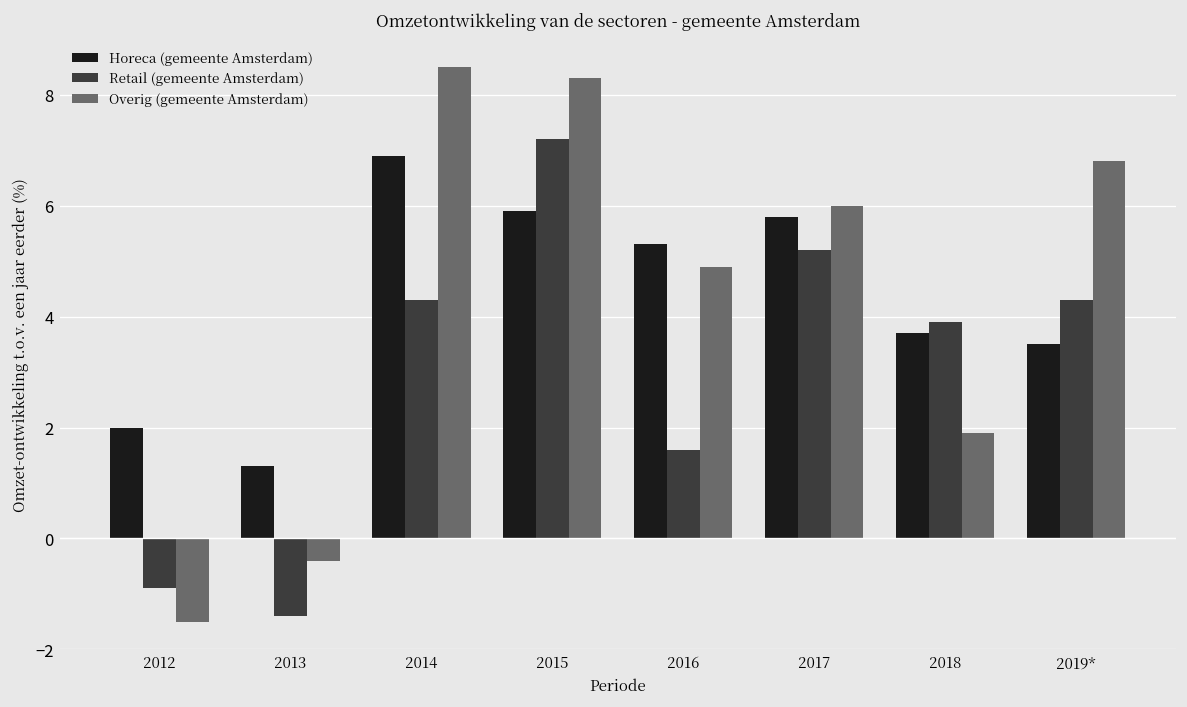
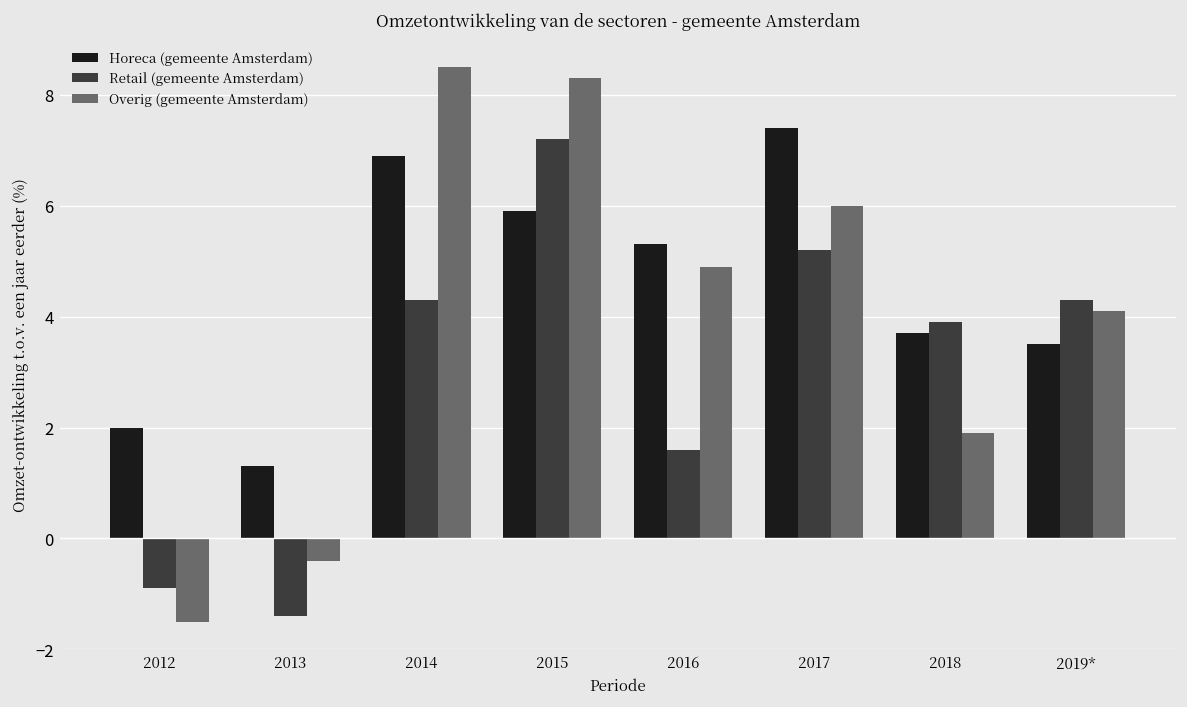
Horeca (gemeente Amsterdam), 2017: 5.8 -> 7.4
Overig (gemeente Amsterdam), 2019*: 6.8 -> 4.1
